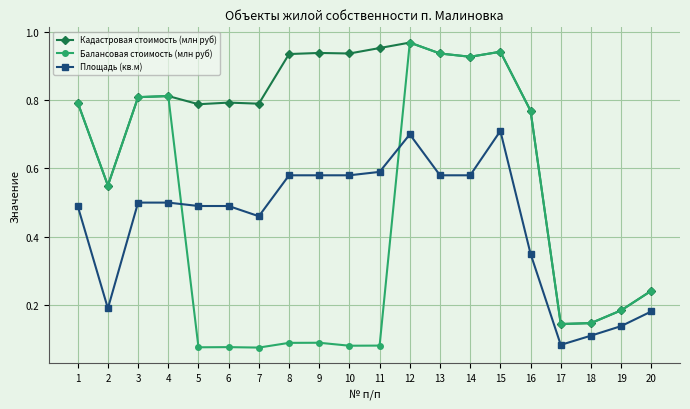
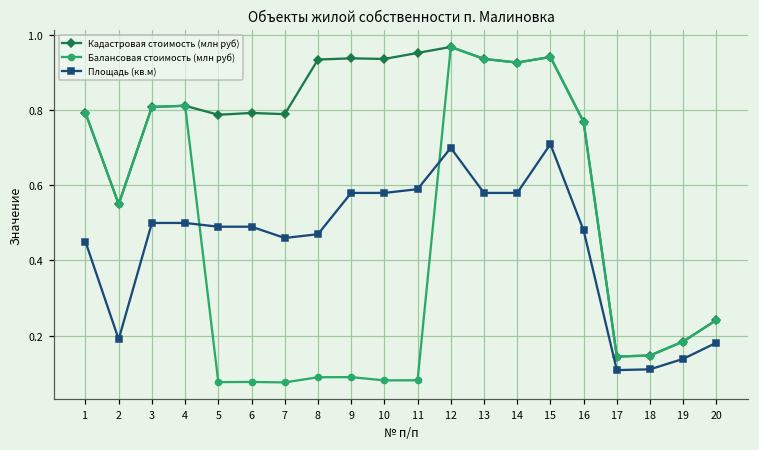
Площадь (кв.м), 1: 0.49 -> 0.45
Площадь (кв.м), 8: 0.58 -> 0.47
Площадь (кв.м), 16: 0.35 -> 0.48
Площадь (кв.м), 17: 0.08 -> 0.11
